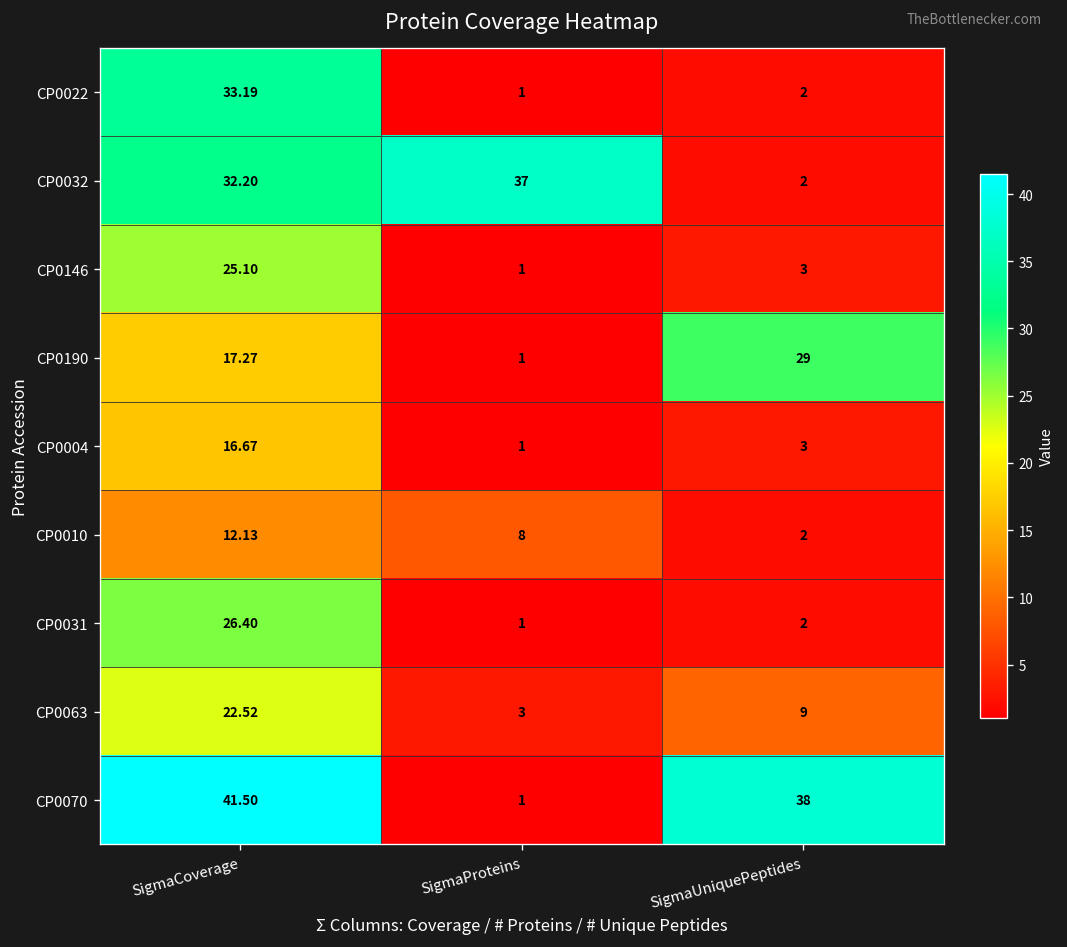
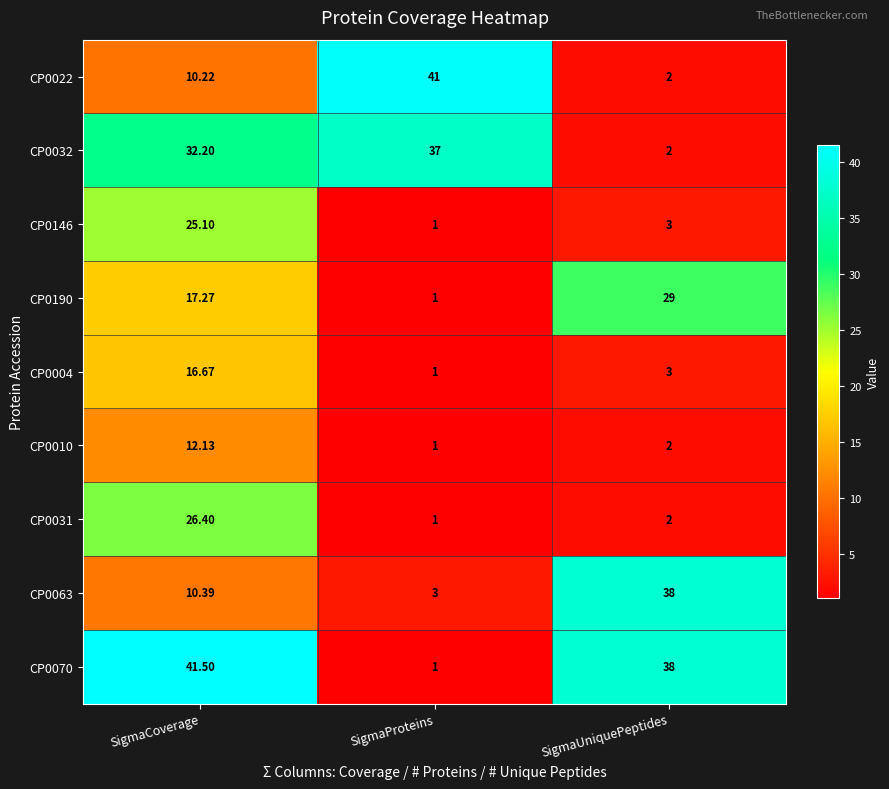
CP0022, SigmaCoverage: 33.19 -> 10.22
CP0022, SigmaProteins: 1 -> 41
CP0010, SigmaProteins: 8 -> 1
CP0063, SigmaCoverage: 22.52 -> 10.39
CP0063, SigmaUniquePeptides: 9 -> 38
